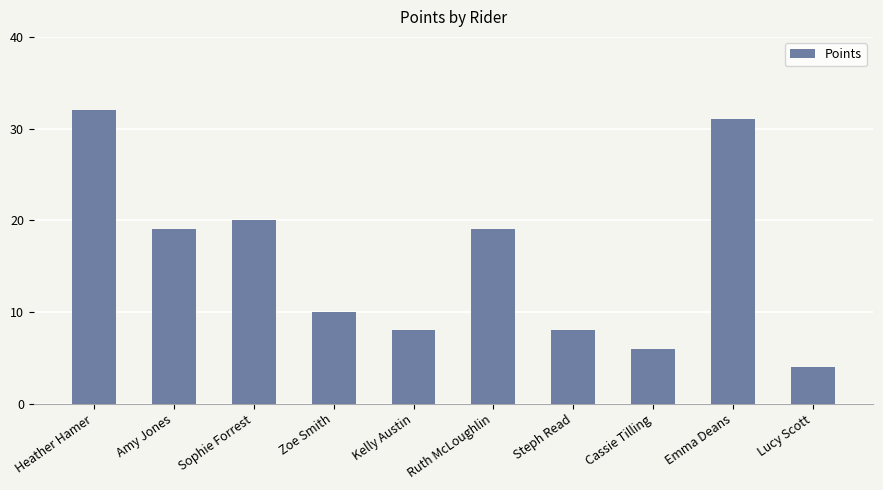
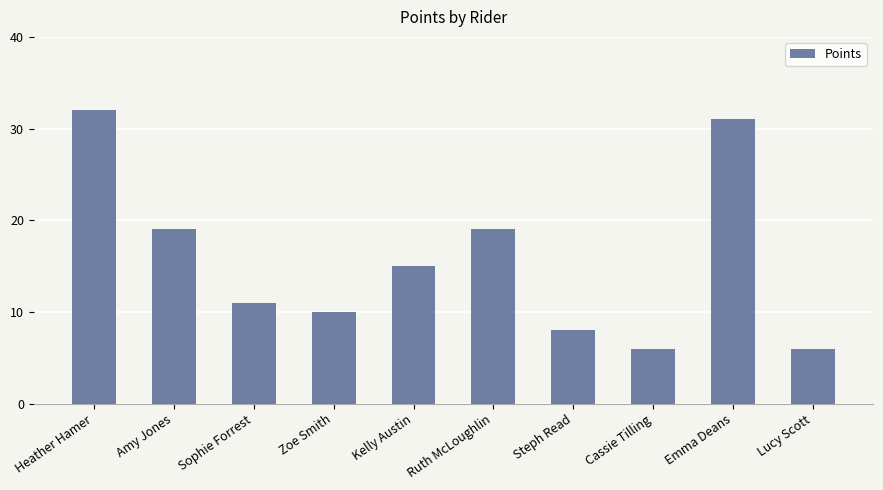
Sophie Forrest: 20 -> 11
Kelly Austin: 8 -> 15
Lucy Scott: 4 -> 6
